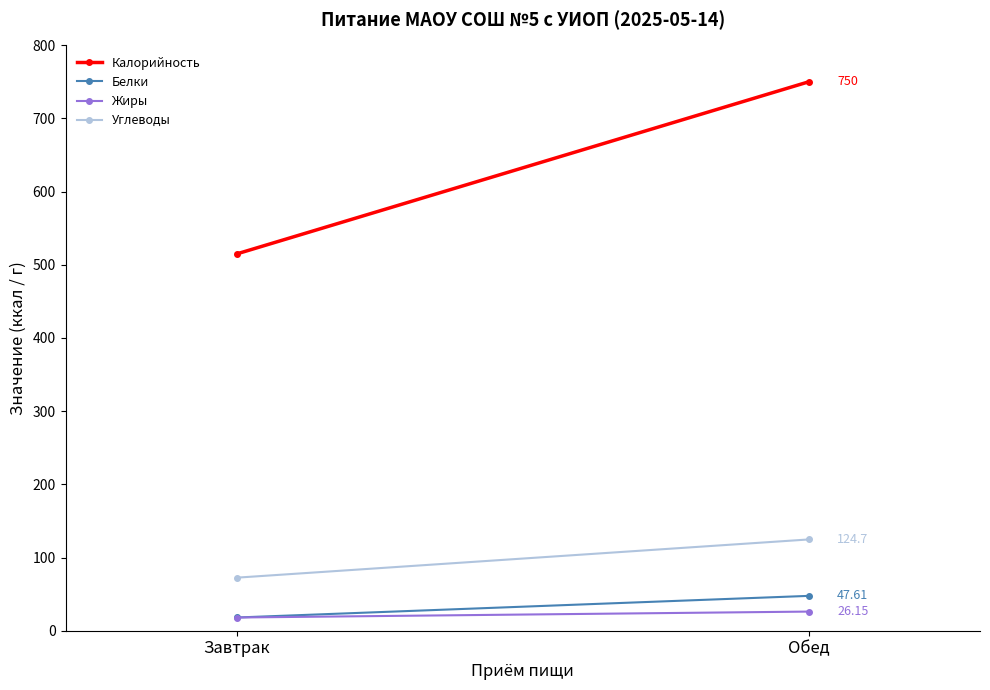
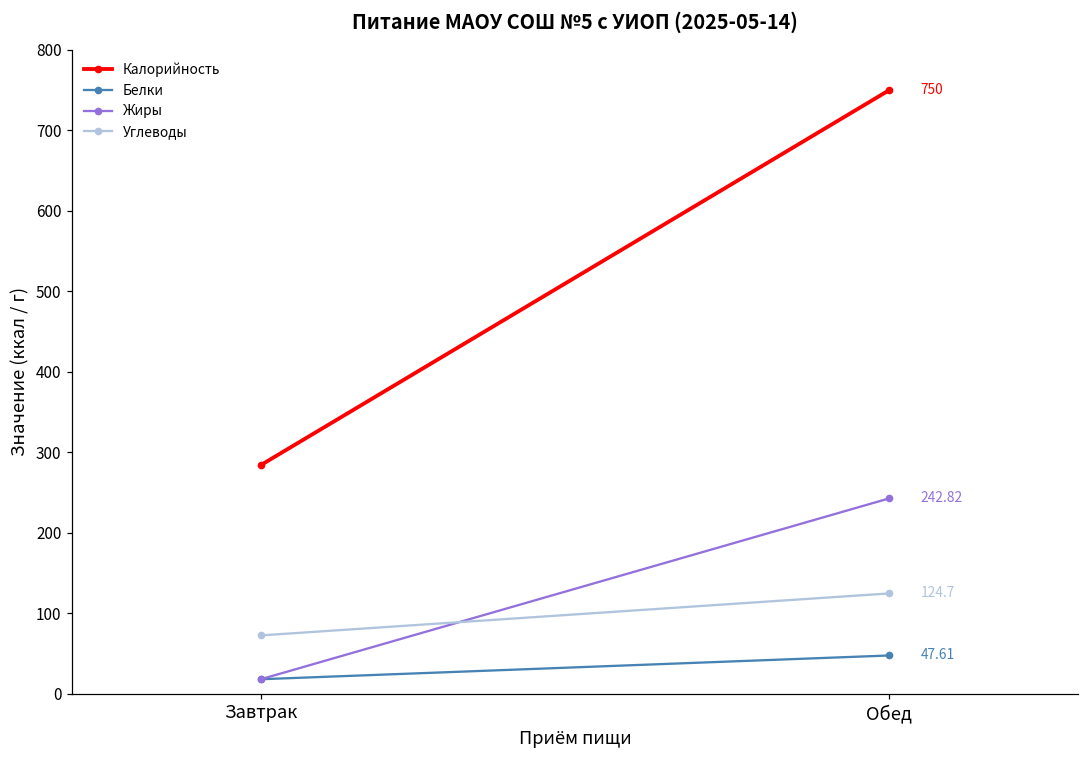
Калорийность, Завтрак: 520 -> 280
Жиры, Обед: 26.15 -> 242.82
